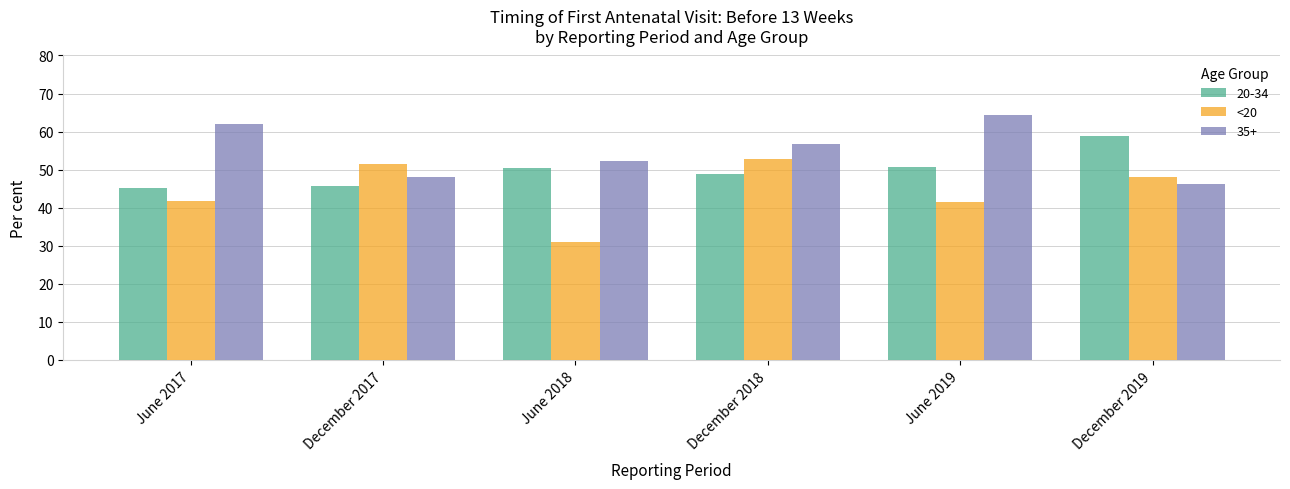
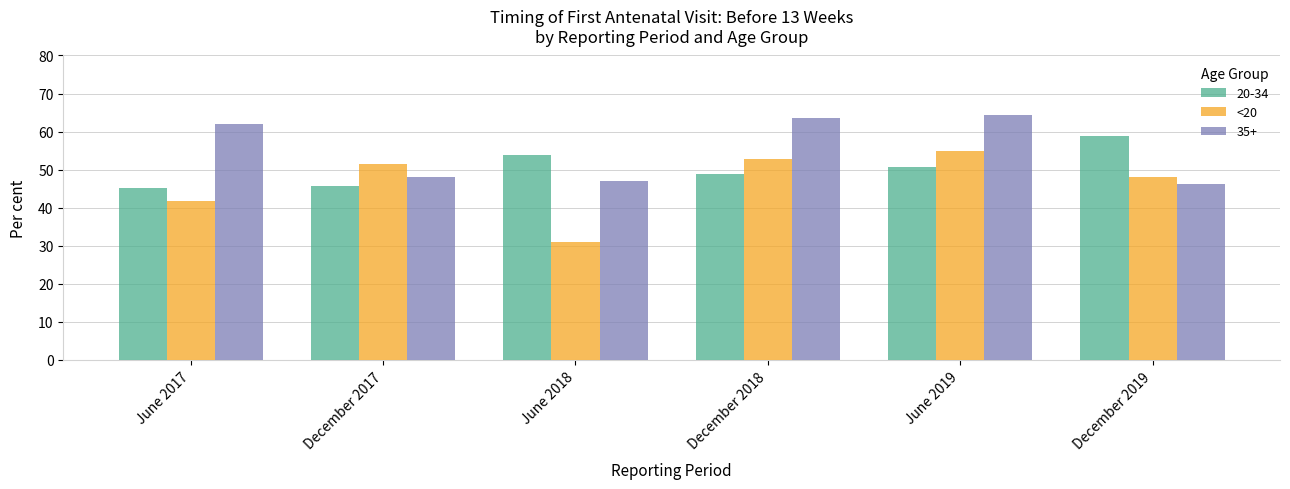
20-34, June 2018: 51 -> 54
35+, June 2018: 52 -> 47
35+, December 2018: 57 -> 64
<20, June 2019: 42 -> 55
